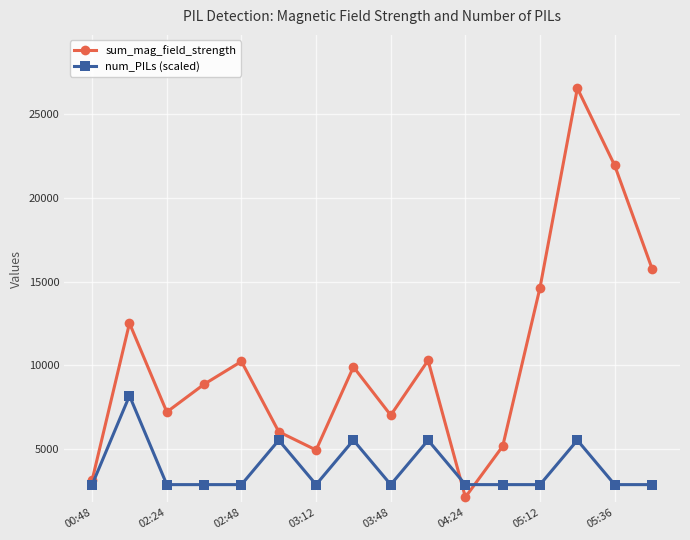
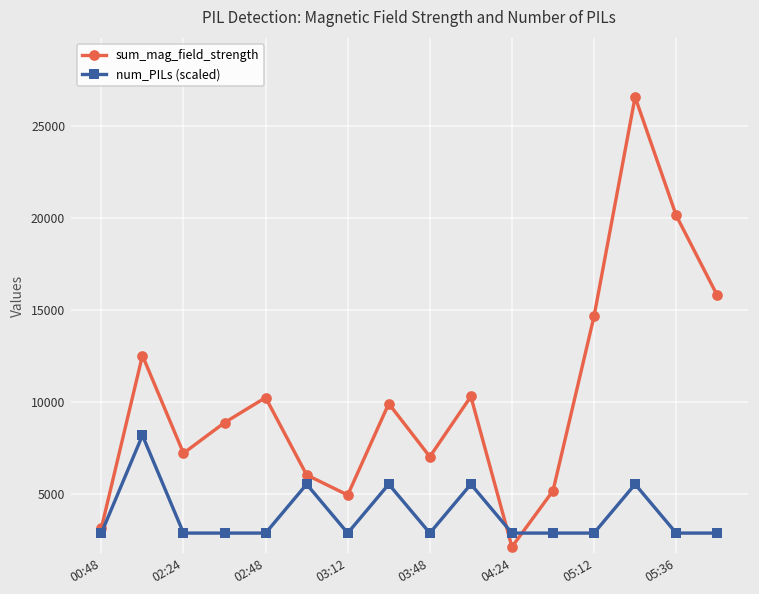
sum_mag_field_strength, 05:36: 21900 -> 20100
